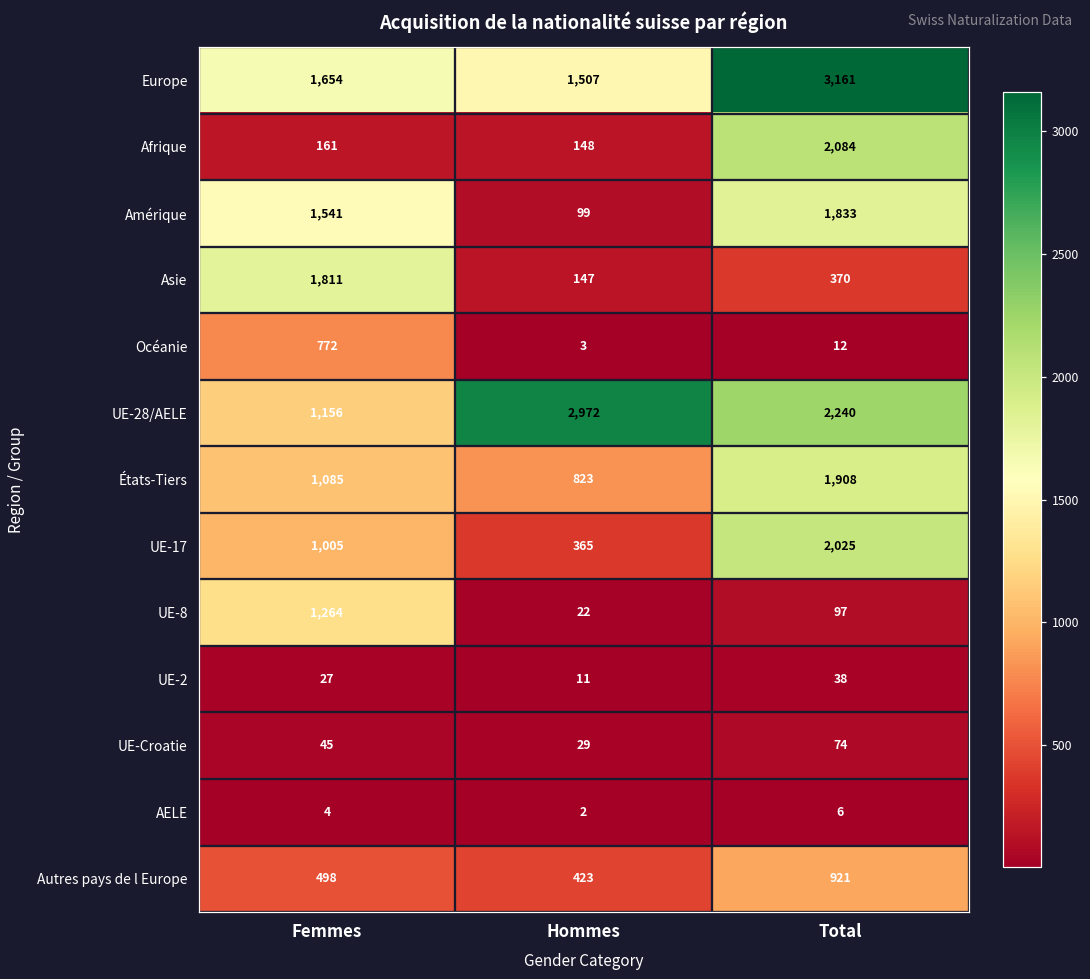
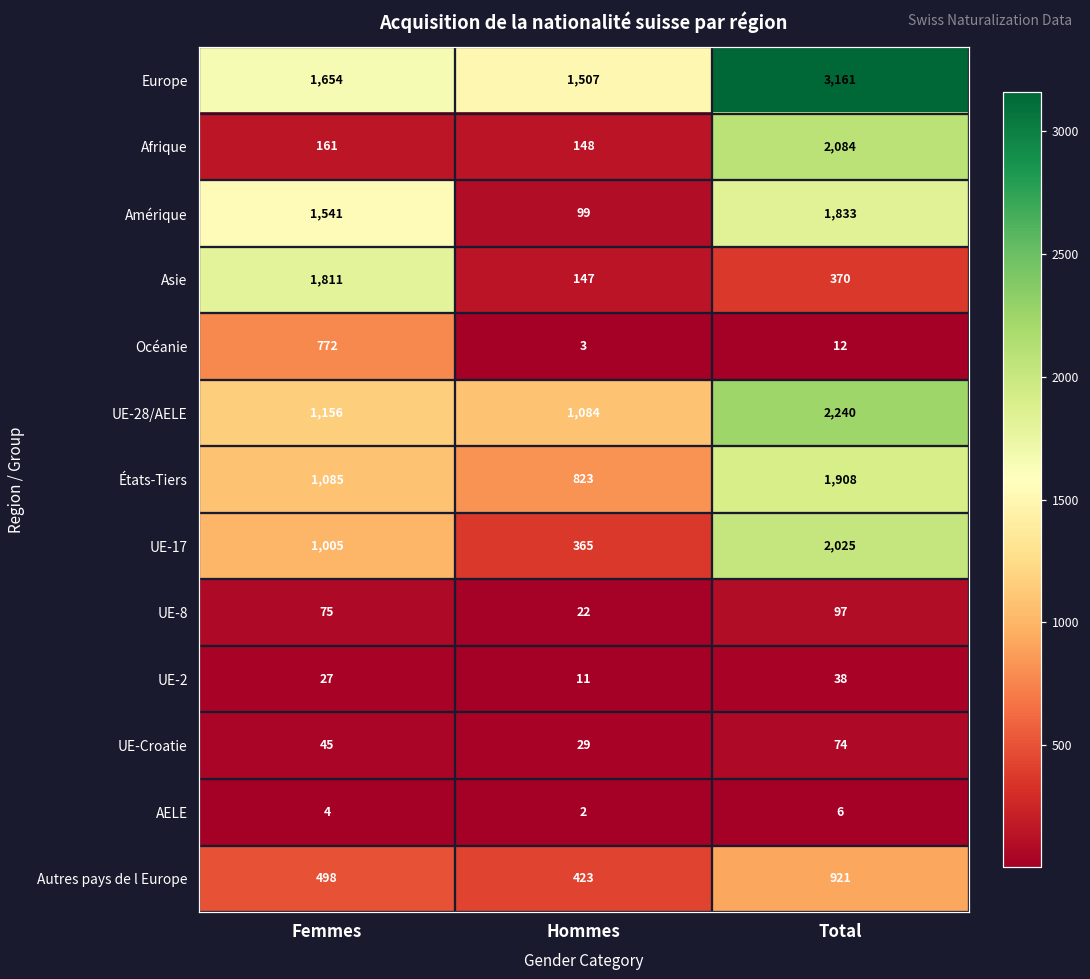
UE-28/AELE, Hommes: 2,972 -> 1,084
UE-8, Femmes: 1,264 -> 75
